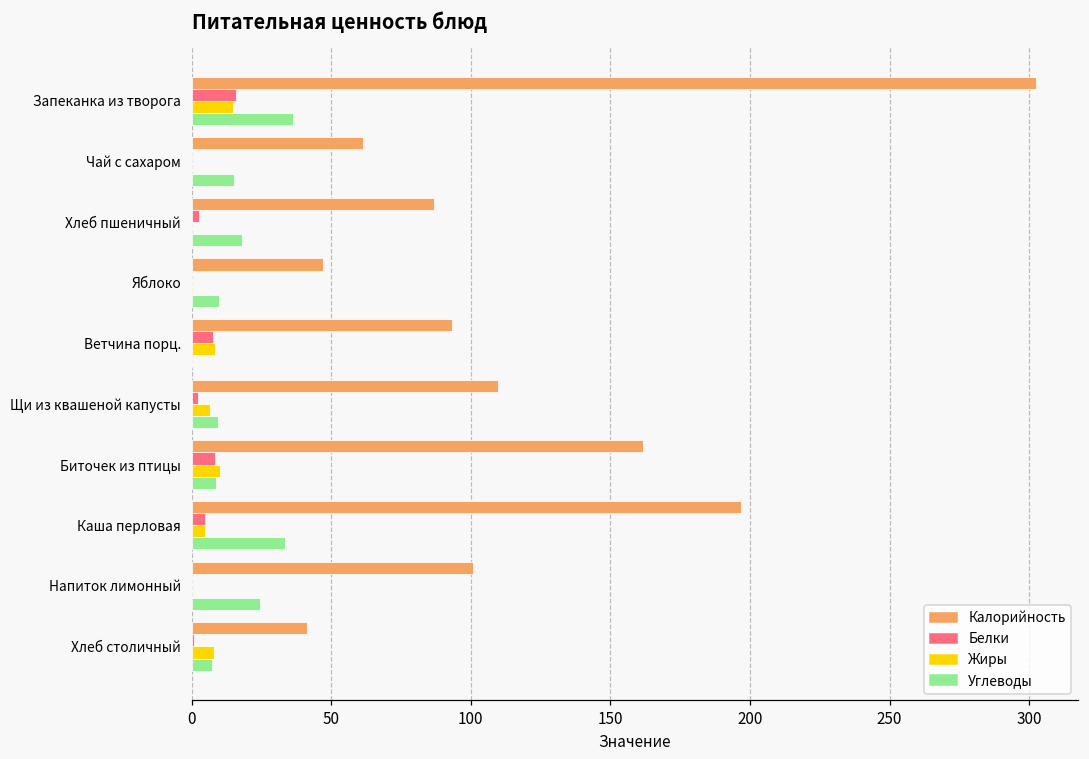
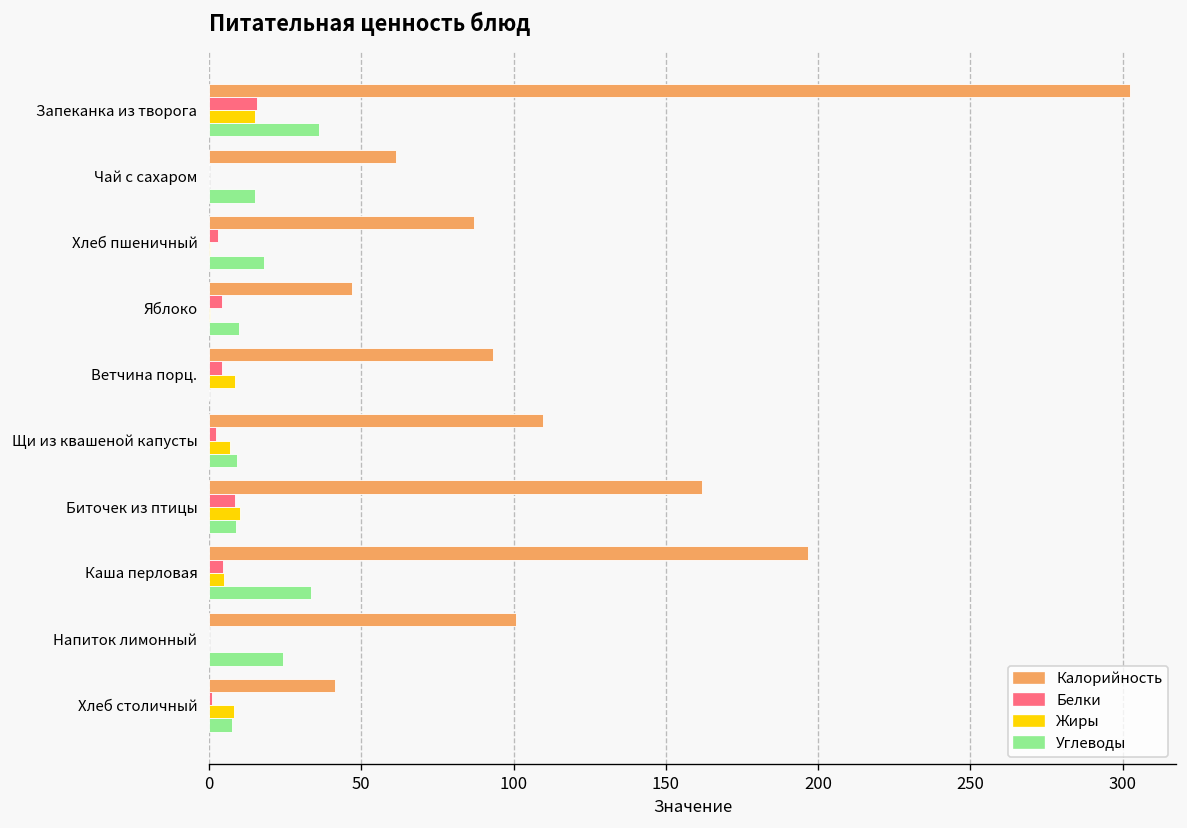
Белки, Яблоко: 0 -> 4
Белки, Ветчина порц.: 8 -> 4
